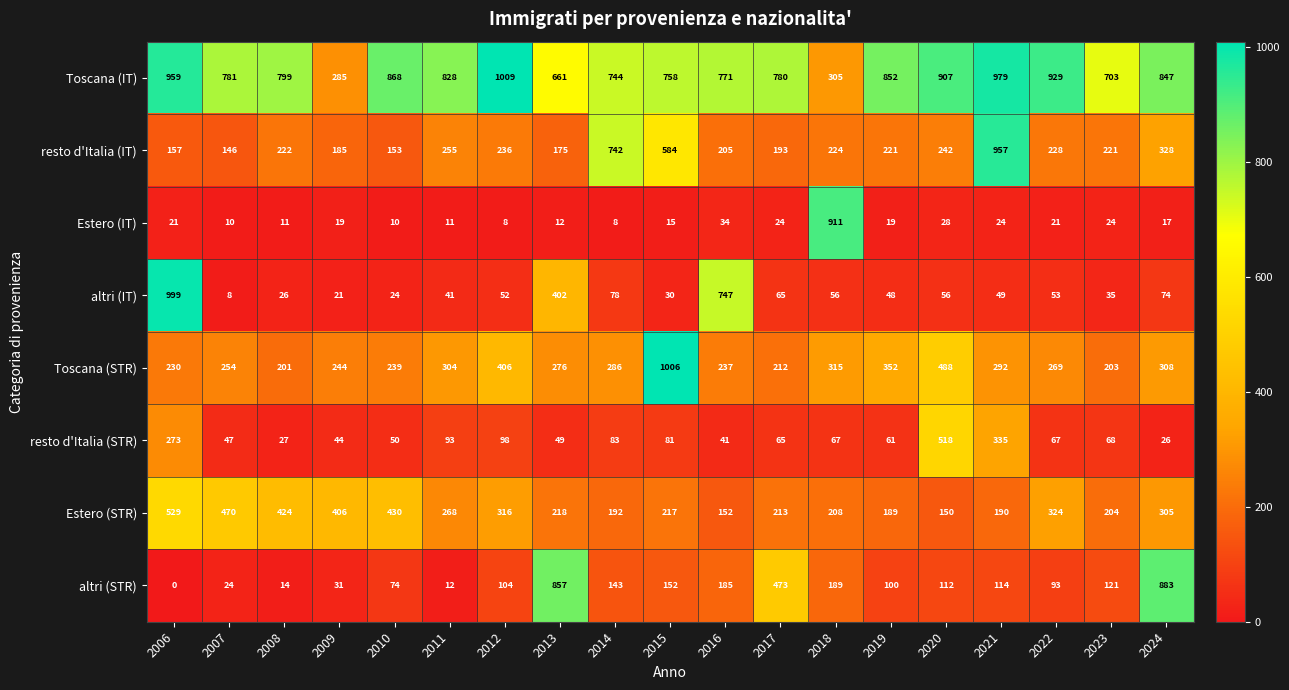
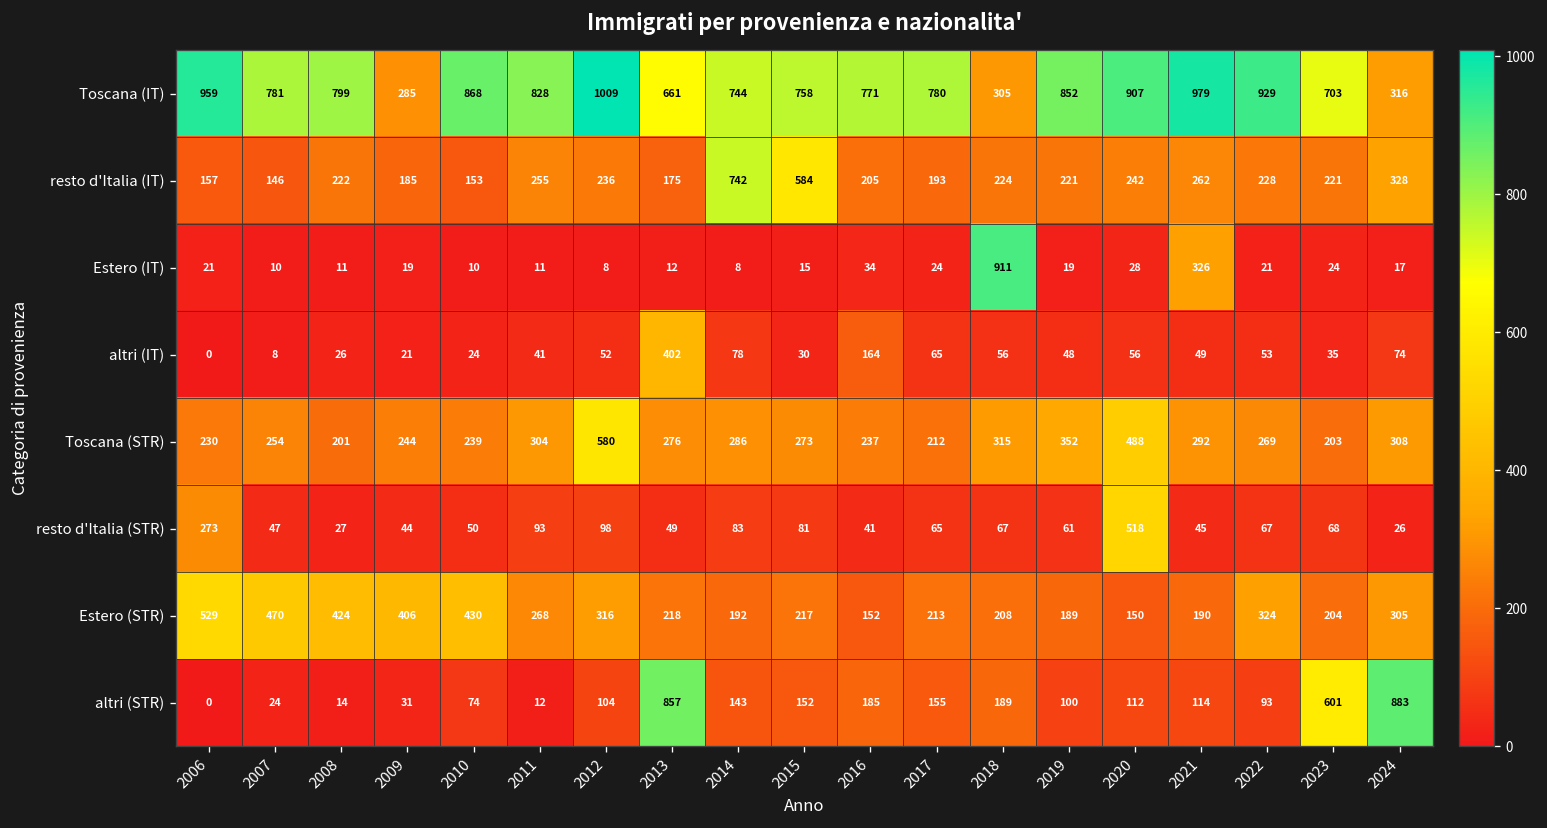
Toscana (IT), 2024: 847 -> 316
resto d'Italia (IT), 2021: 957 -> 262
Estero (IT), 2021: 24 -> 326
altri (IT), 2006: 999 -> 0
altri (IT), 2016: 747 -> 164
Toscana (STR), 2012: 406 -> 580
Toscana (STR), 2015: 1006 -> 273
resto d'Italia (STR), 2021: 335 -> 45
altri (STR), 2017: 473 -> 155
altri (STR), 2023: 121 -> 601
